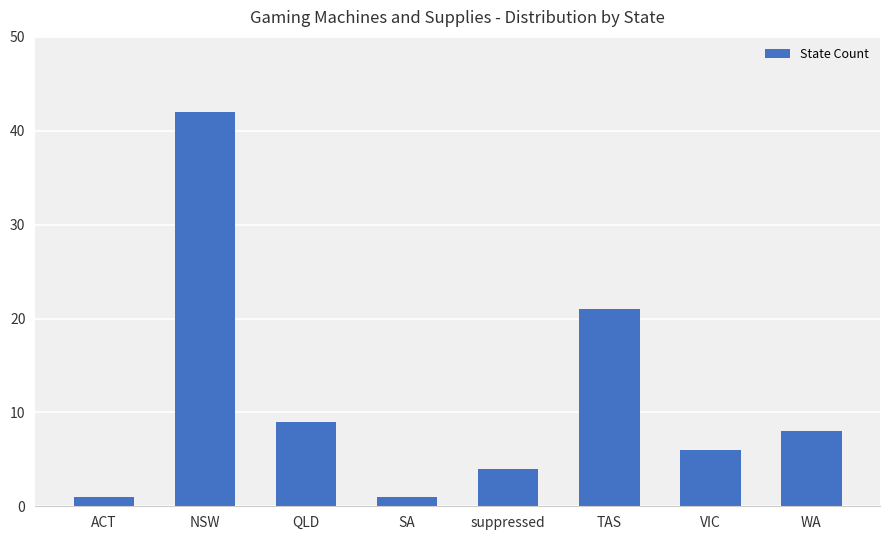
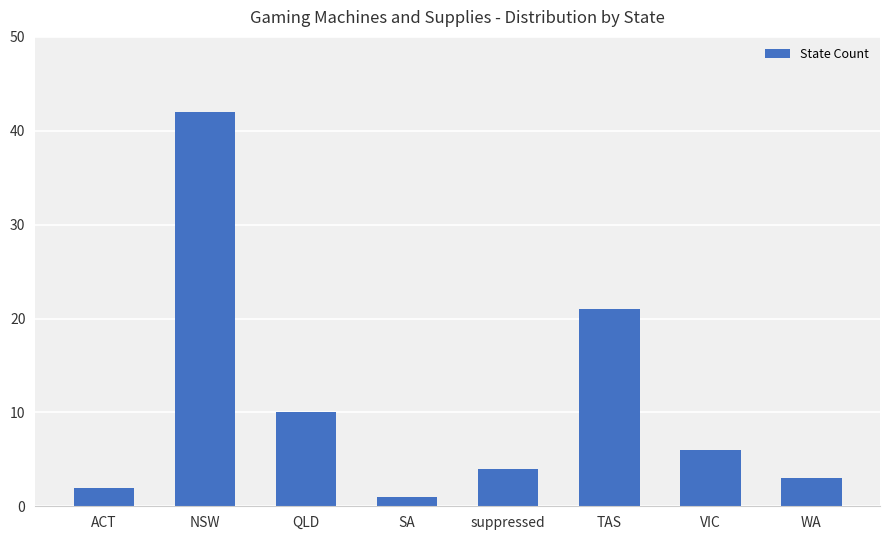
ACT: 1 -> 2
QLD: 9 -> 10
WA: 8 -> 3
